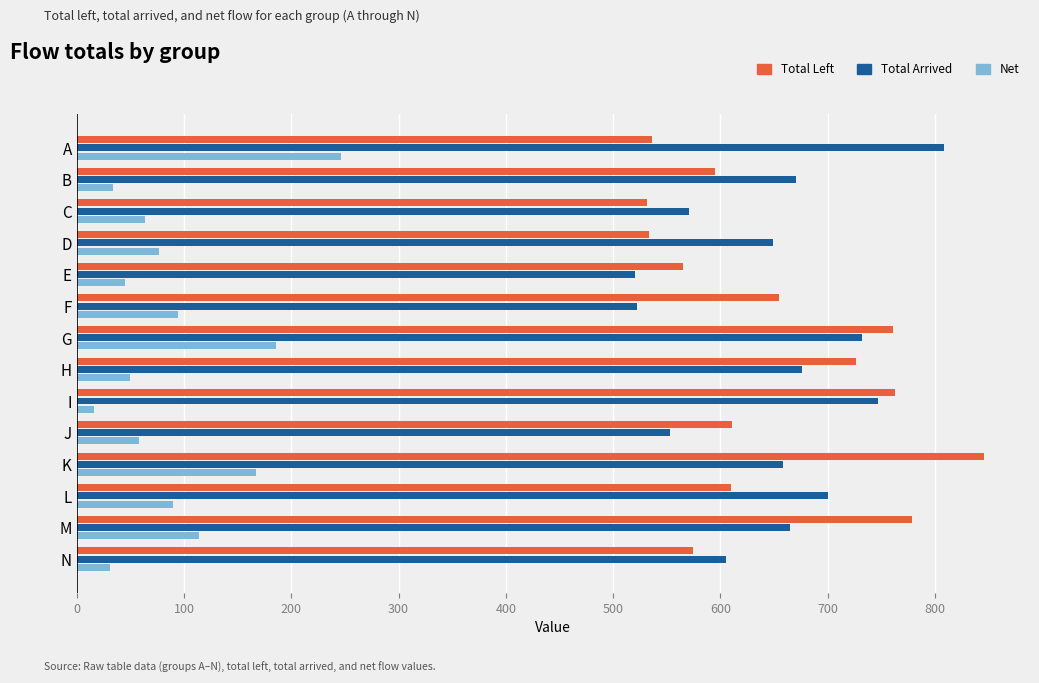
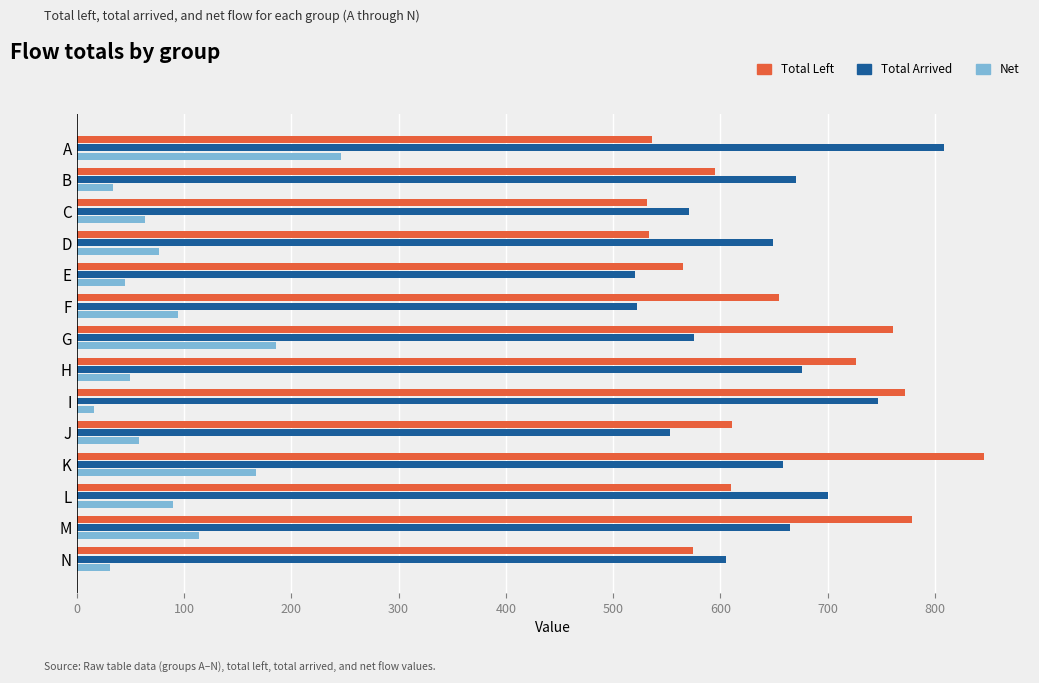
Total Arrived, G: 732 -> 575
Total Left, I: 763 -> 772
